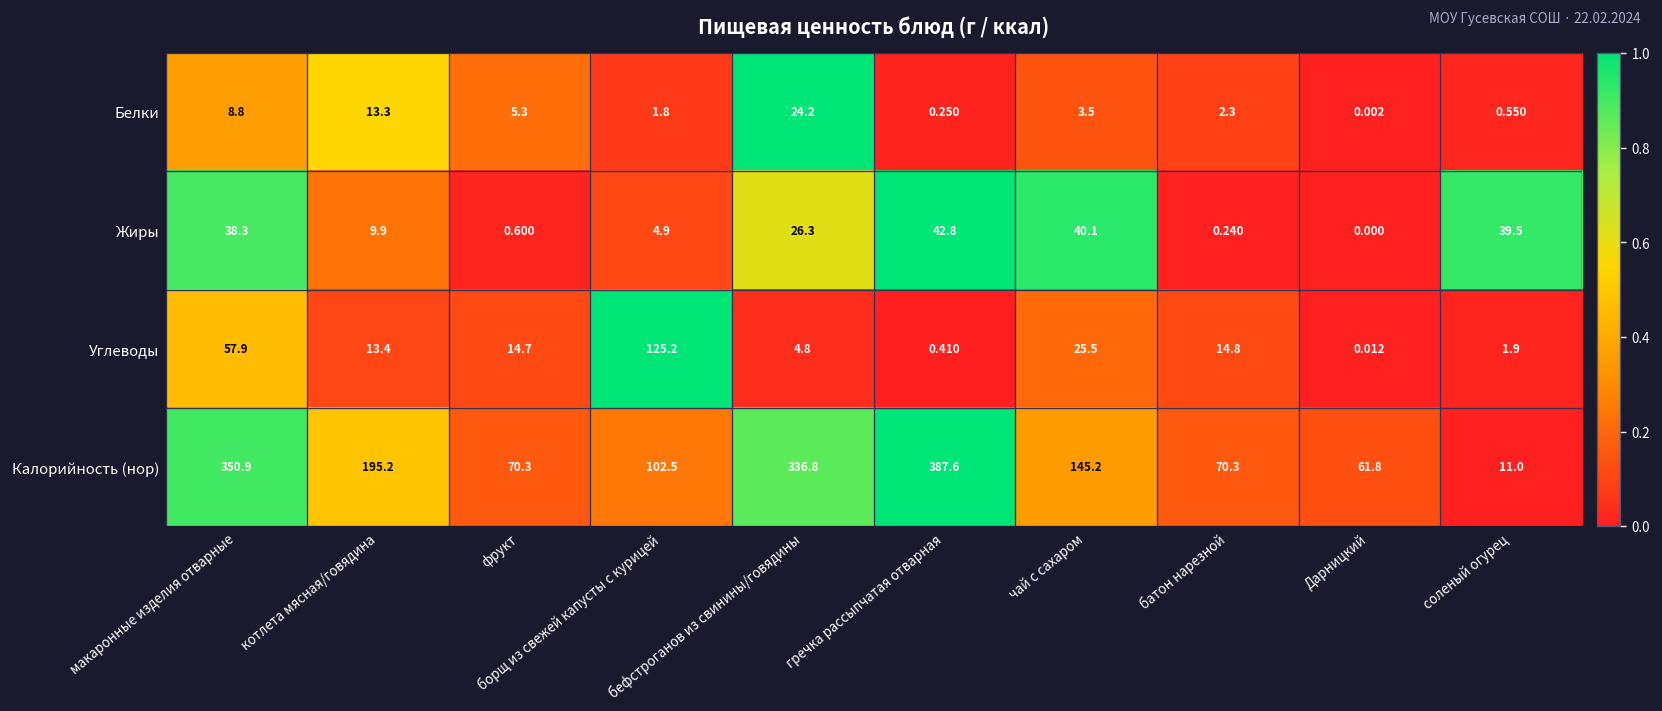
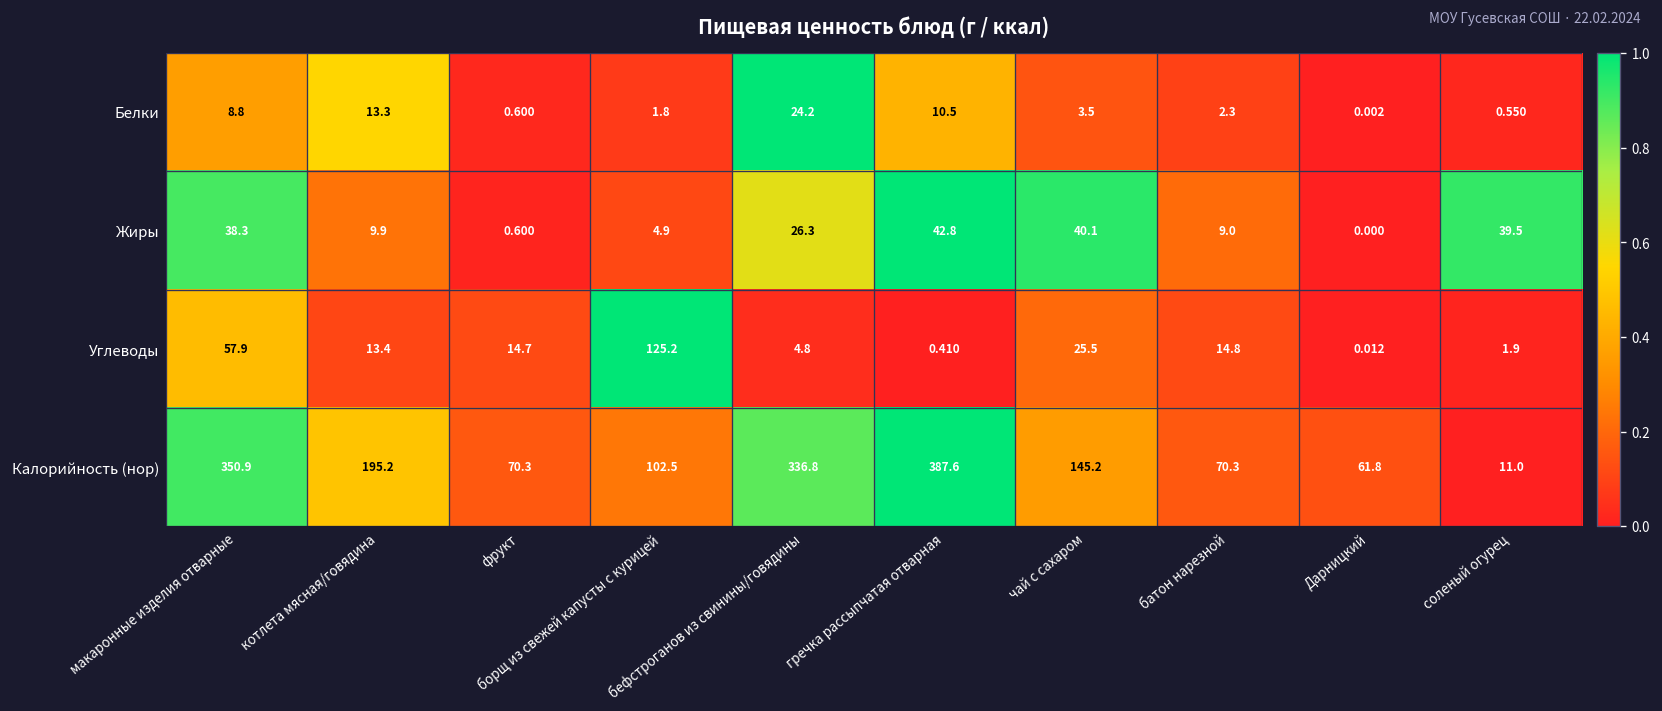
Белки, фрукт: 5.3 -> 0.600
Белки, гречка рассыпчатая отварная: 0.250 -> 10.5
Жиры, батон нарезной: 0.240 -> 9.0
